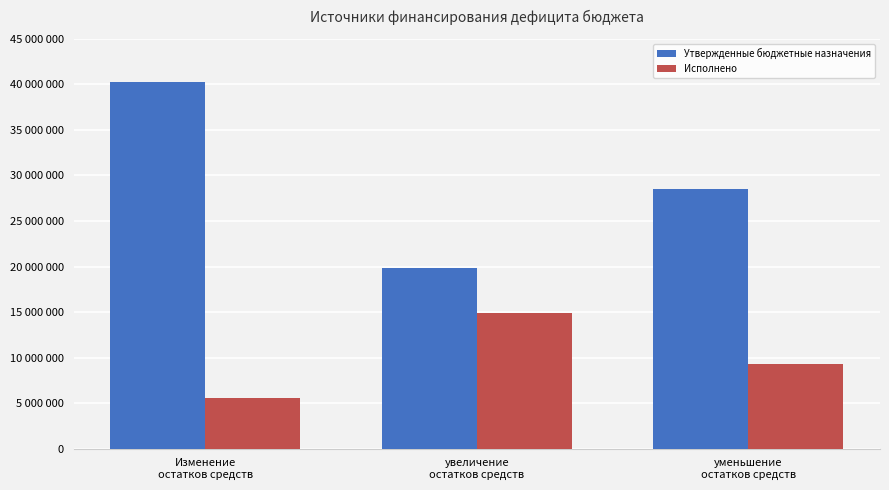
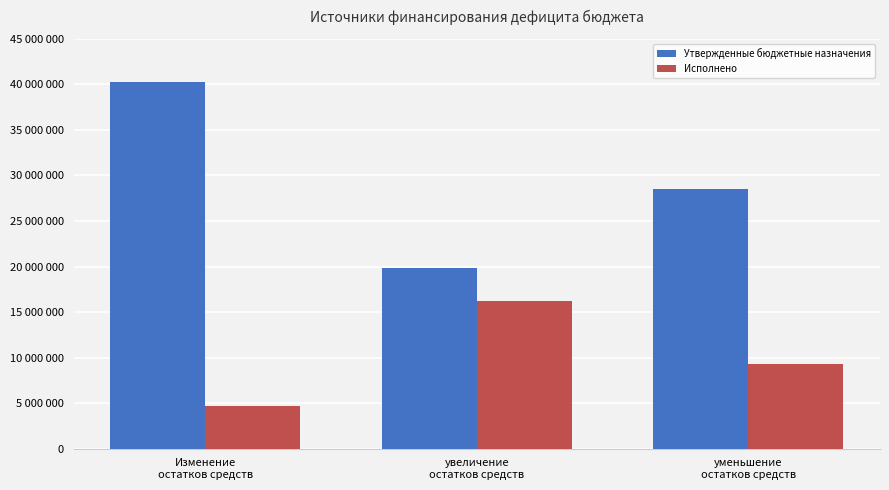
Исполнено, Изменение остатков средств: 6000000 -> 5000000
Исполнено, увеличение остатков средств: 15000000 -> 16000000
